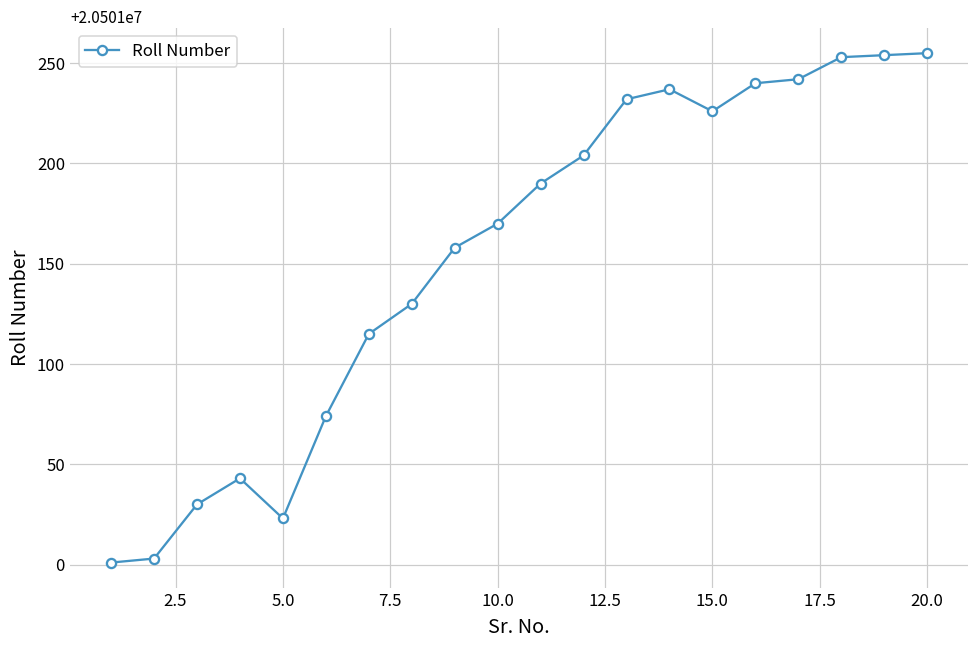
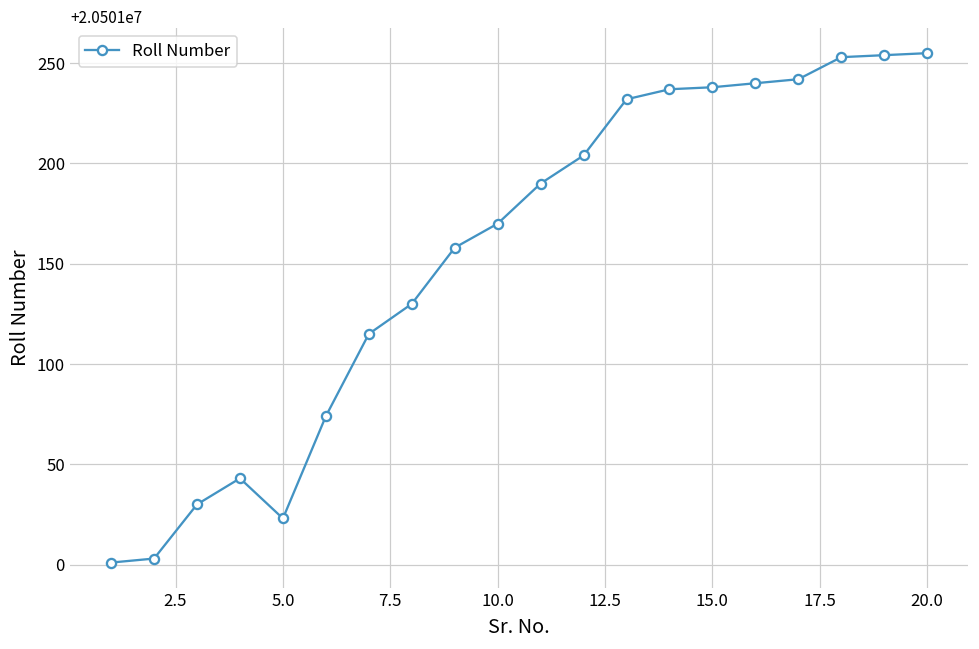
15.0: 20501226 -> 20501238
